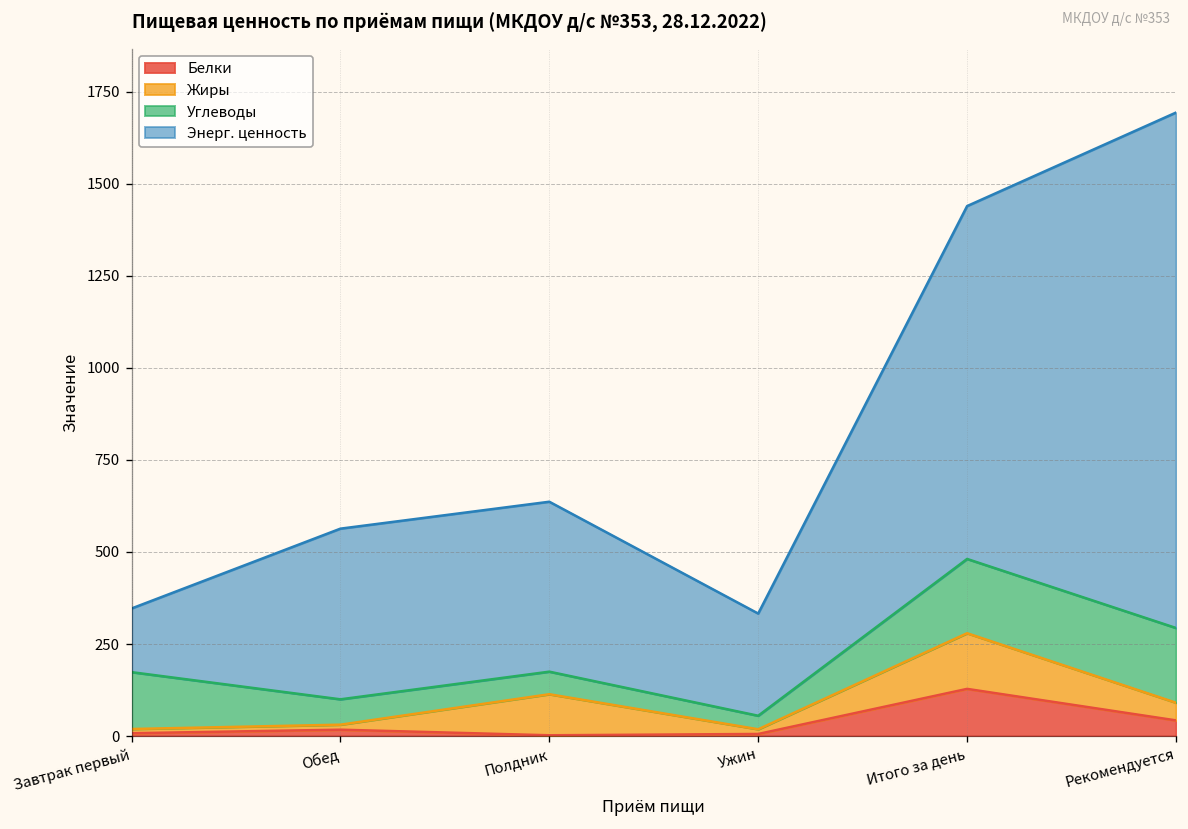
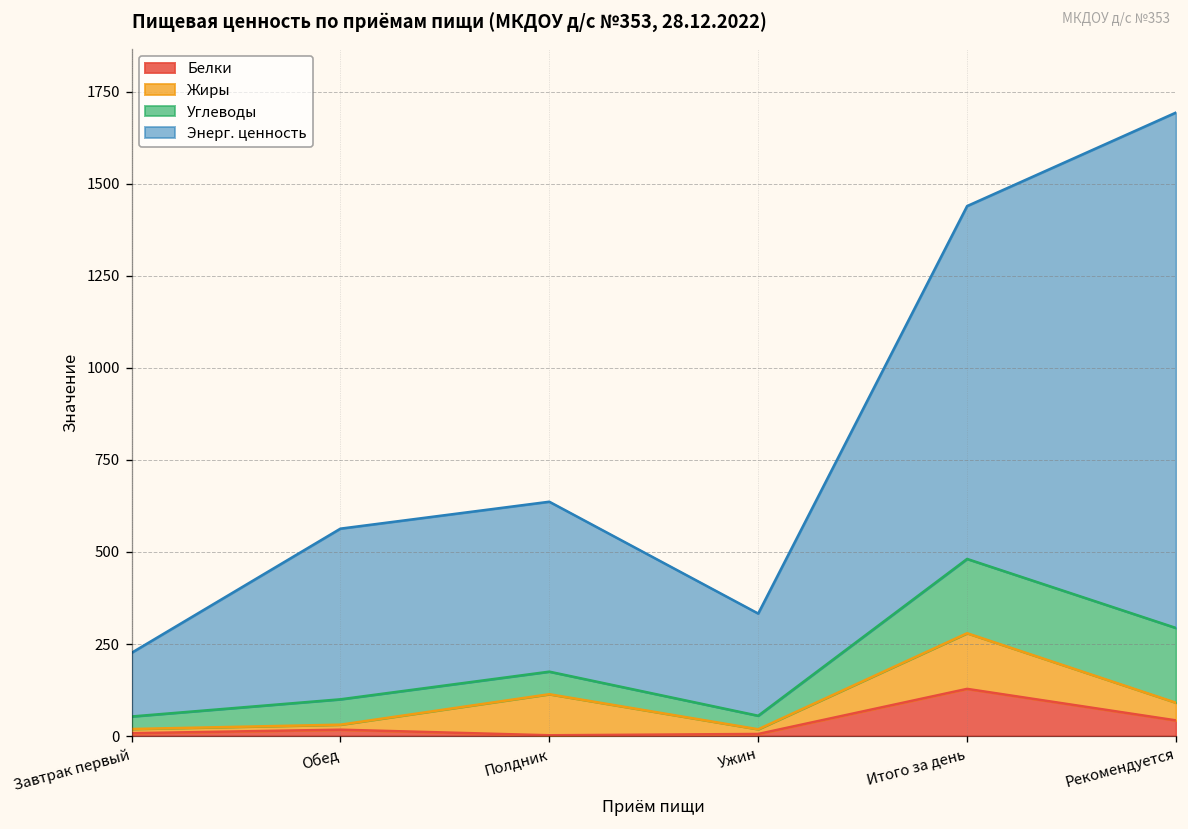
Углеводы, Завтрак первый: 150 -> 30
